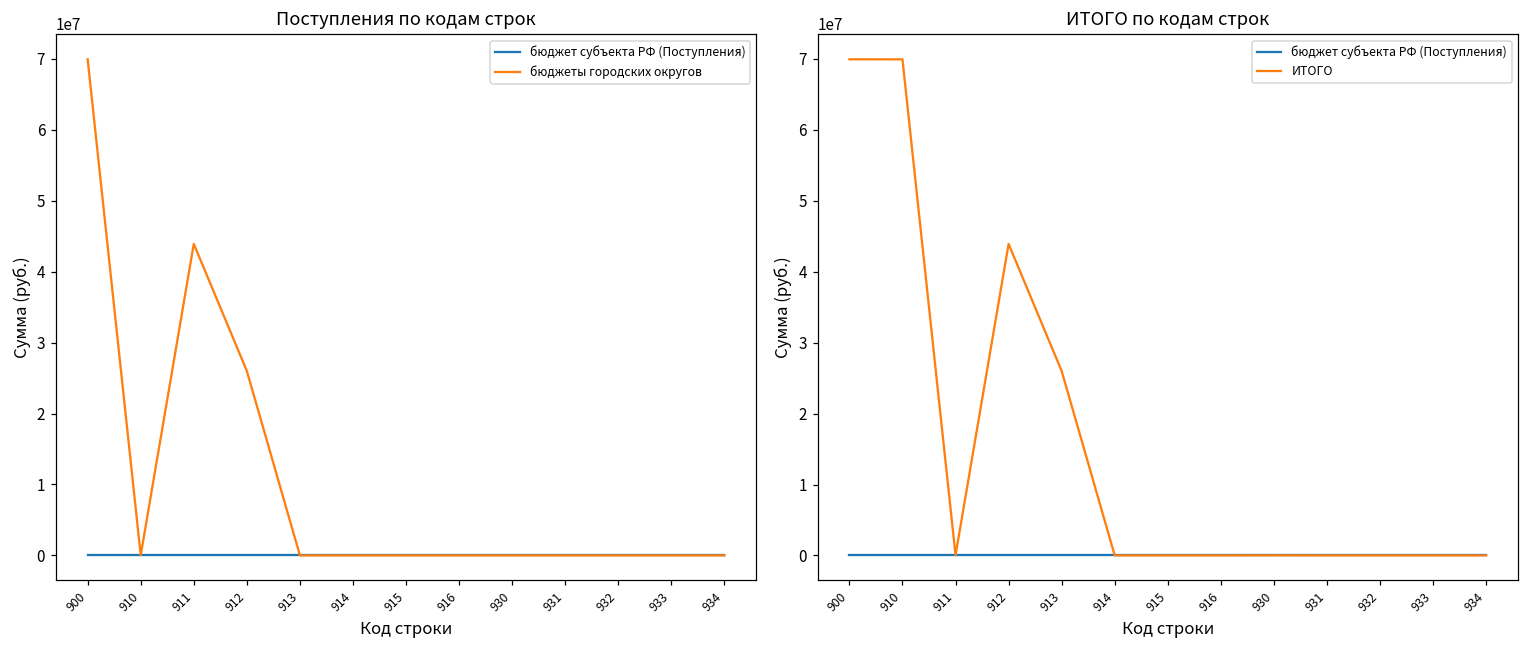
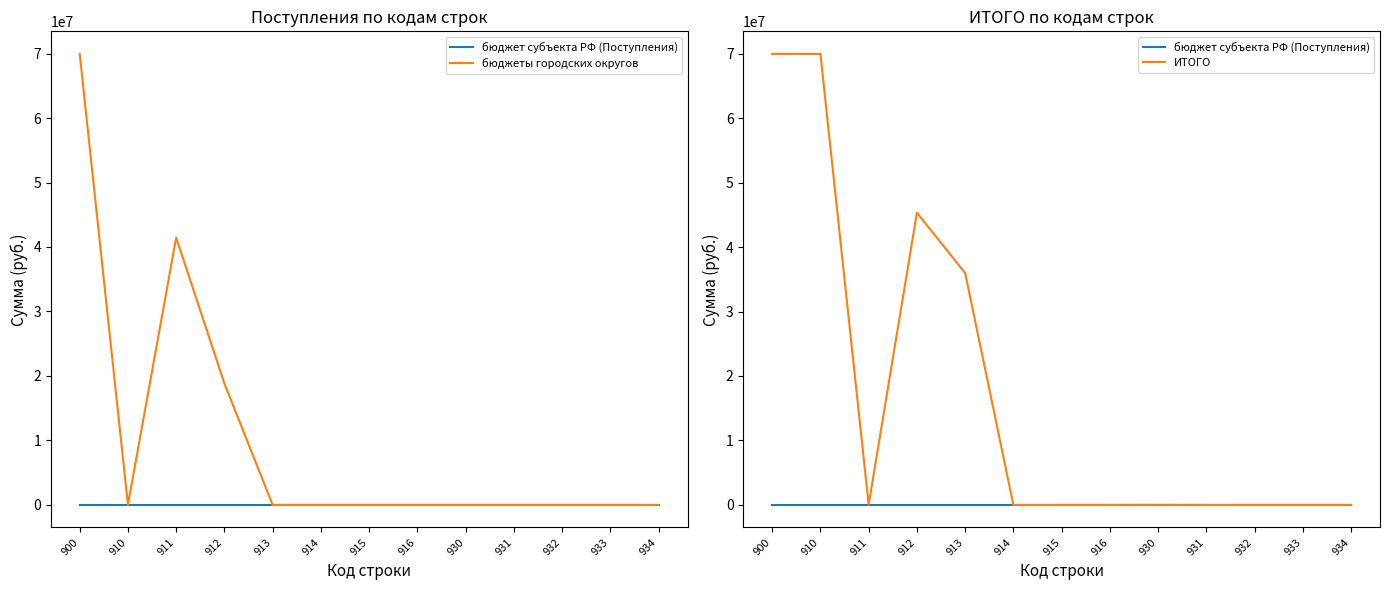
Поступления по кодам строк, бюджеты городских округов, 911: 44000000 -> 41000000
Поступления по кодам строк, бюджеты городских округов, 912: 26000000 -> 19000000
ИТОГО по кодам строк, ИТОГО, 912: 44000000 -> 45000000
ИТОГО по кодам строк, ИТОГО, 913: 26000000 -> 36000000
